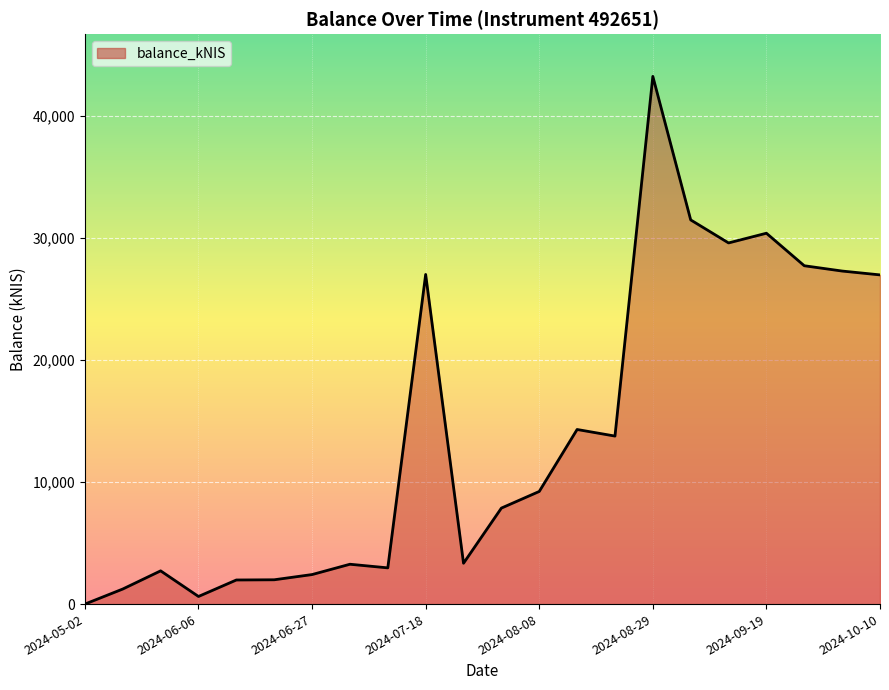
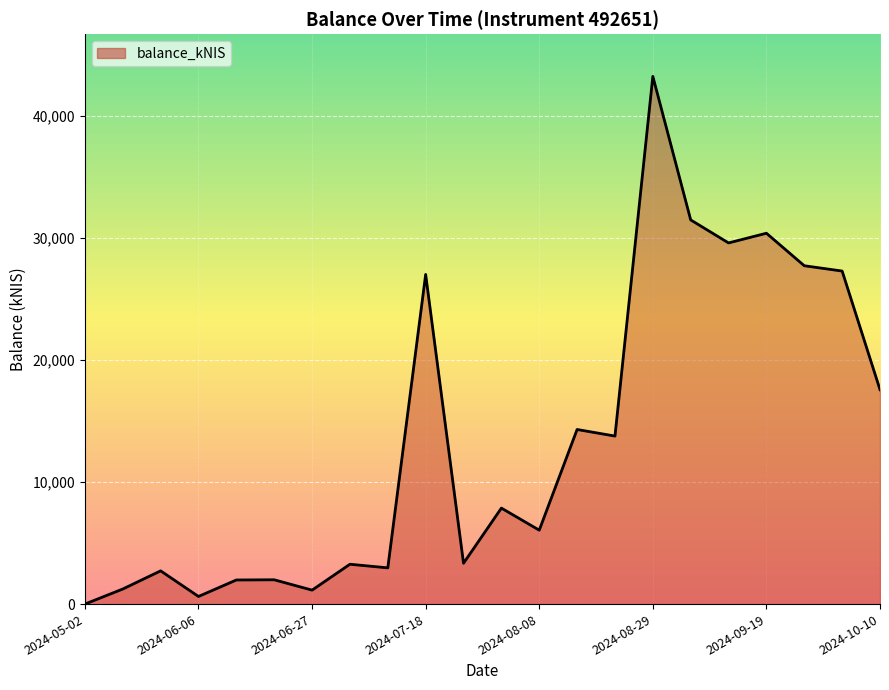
2024-06-27: 2,400 -> 1,100
2024-08-08: 9,200 -> 6,100
2024-10-10: 27,000 -> 17,600
